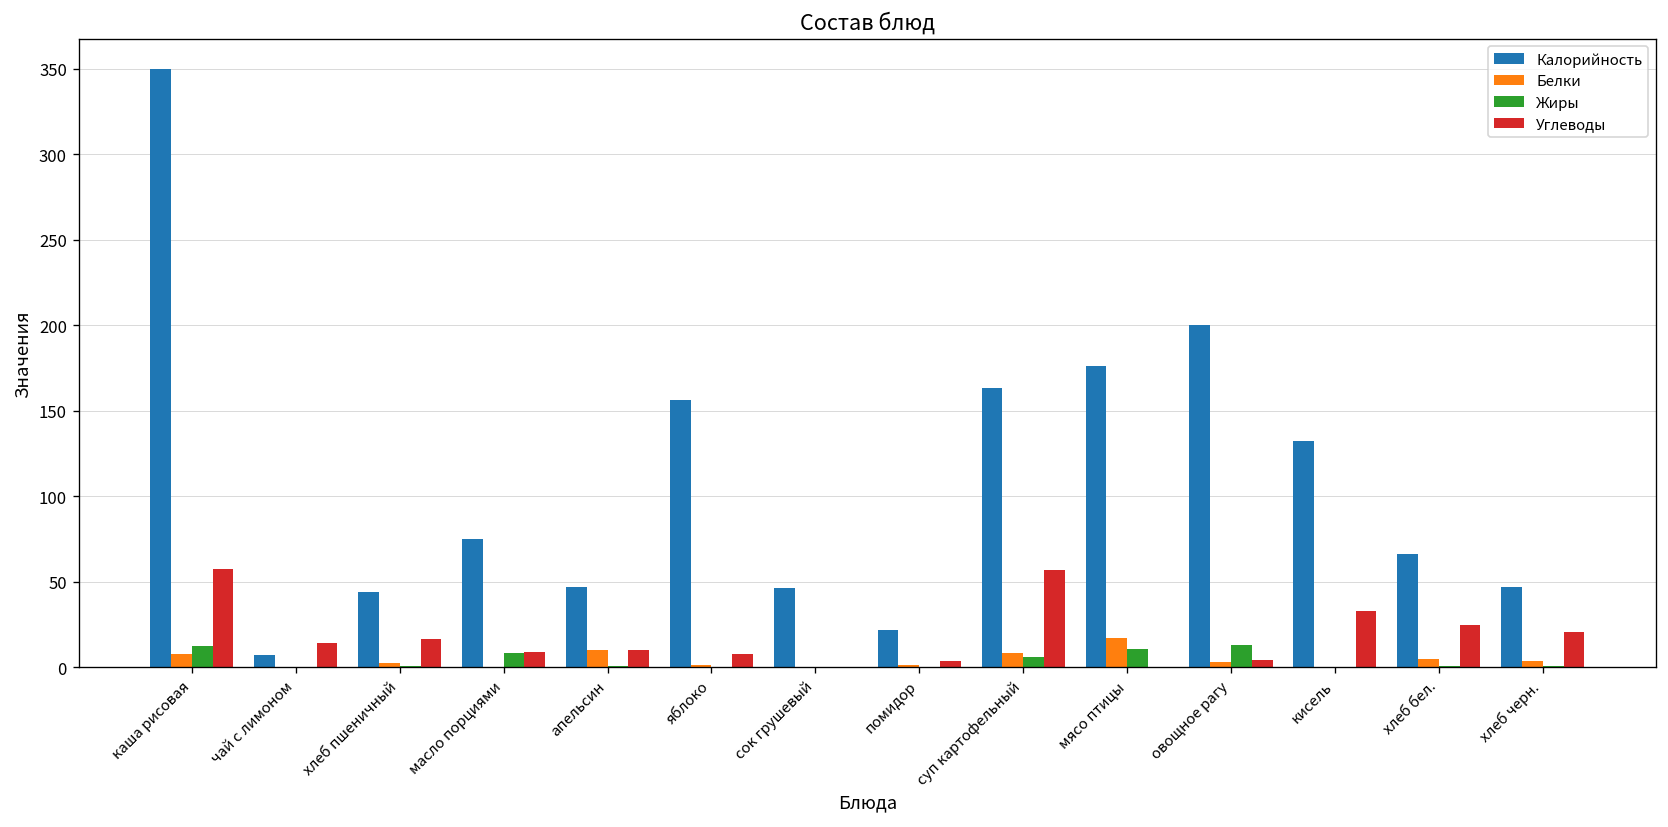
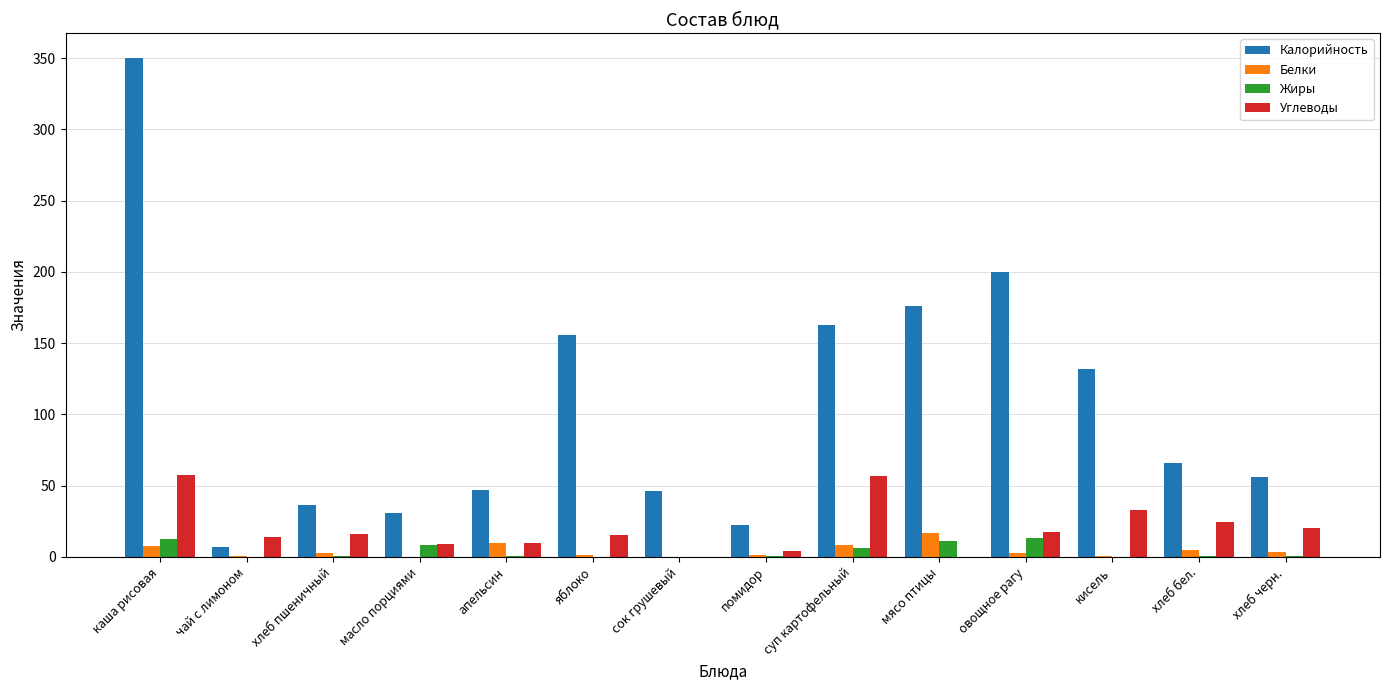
Калорийность, хлеб пшеничный: 44 -> 36
Калорийность, масло порциями: 75 -> 31
Углеводы, яблоко: 8 -> 15
Углеводы, овощное рагу: 4 -> 17
Калорийность, хлеб черн.: 47 -> 56
